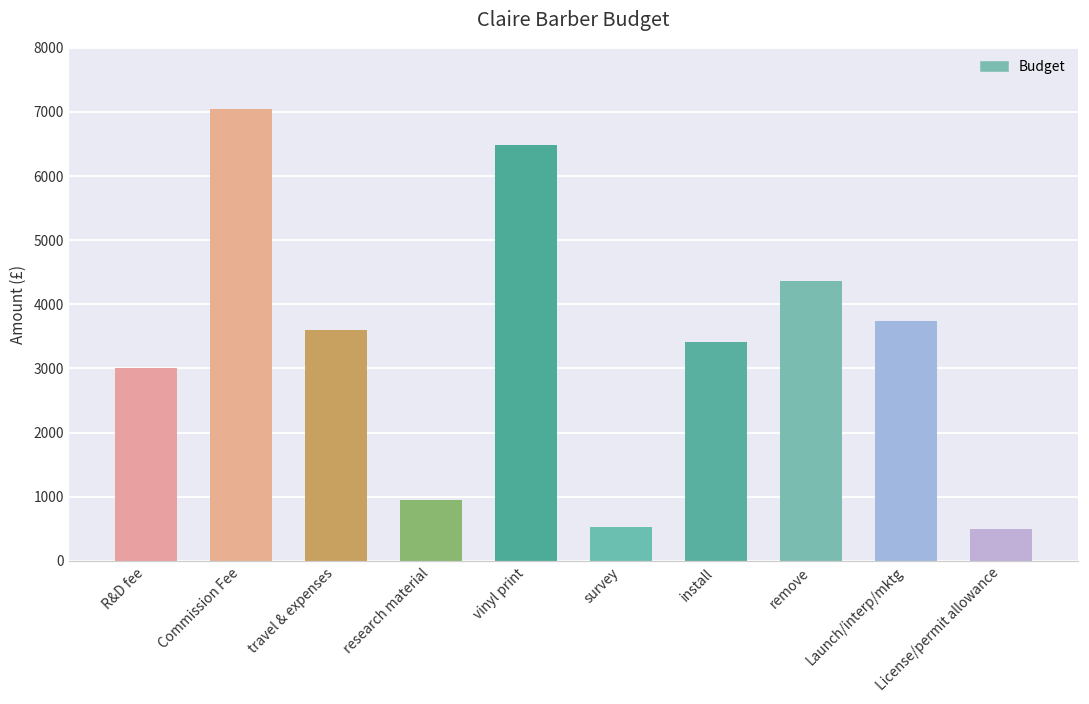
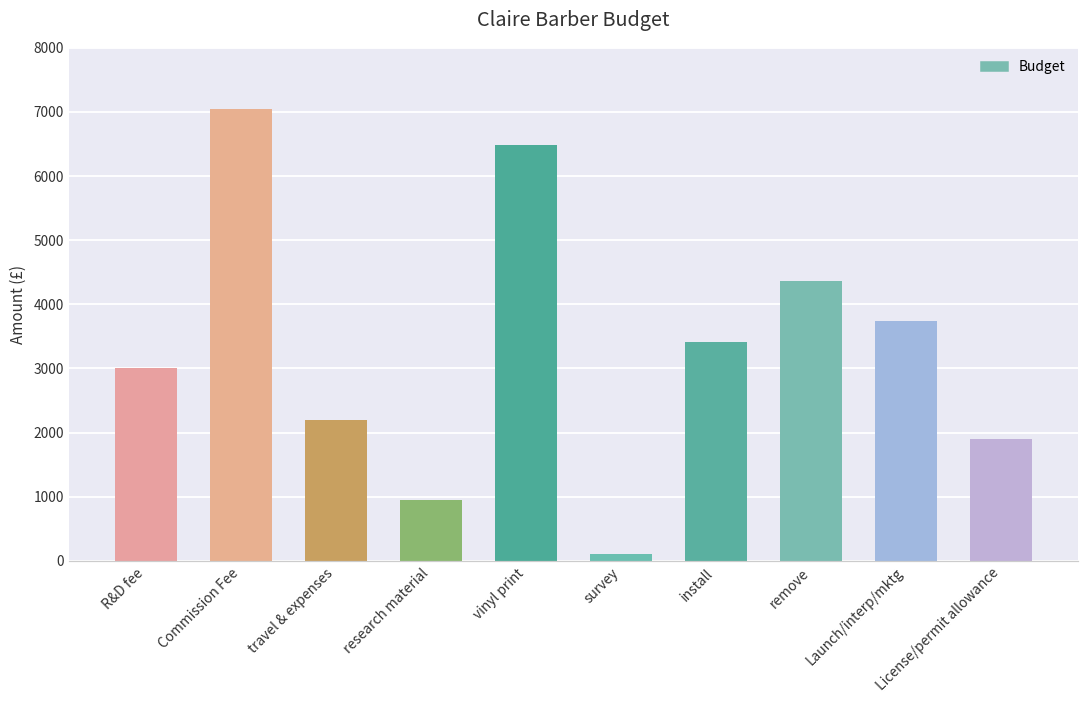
travel & expenses: 3600 -> 2200
survey: 500 -> 100
License/permit allowance: 500 -> 1900
